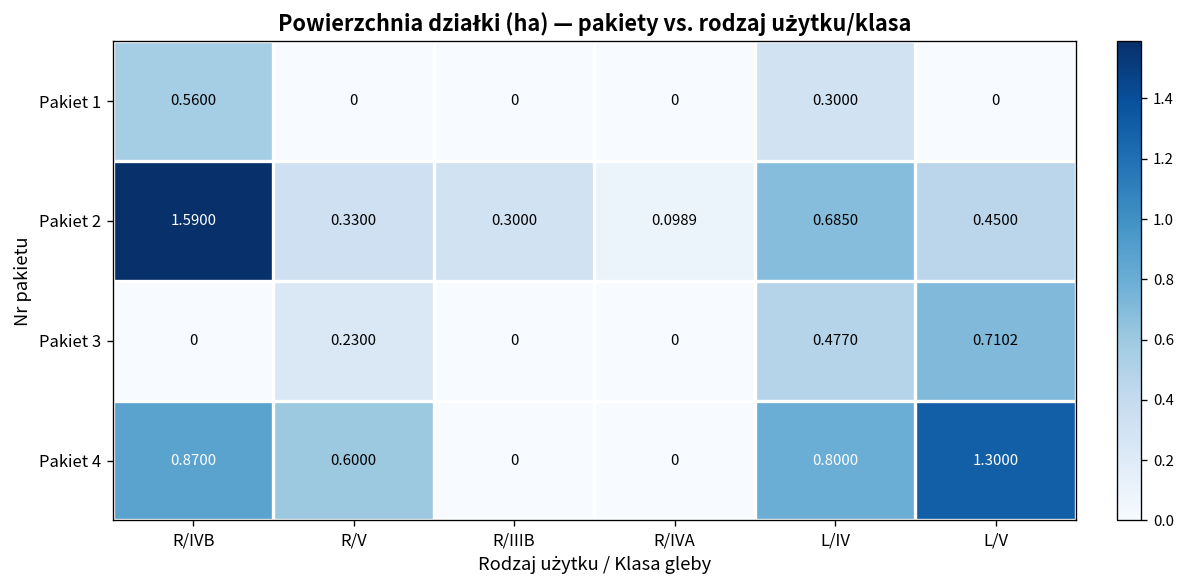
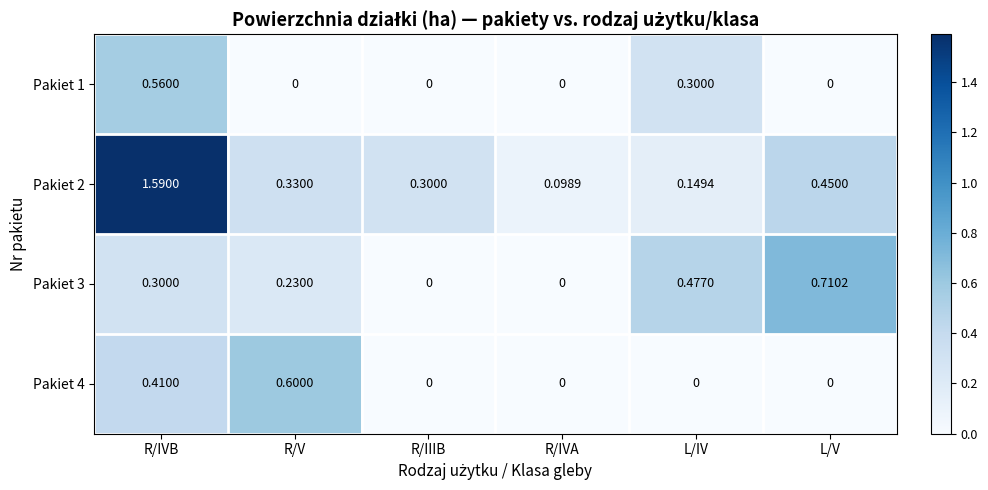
Pakiet 2, L/IV: 0.6850 -> 0.1494
Pakiet 3, R/IVB: 0 -> 0.3000
Pakiet 4, R/IVB: 0.8700 -> 0.4100
Pakiet 4, L/IV: 0.8000 -> 0
Pakiet 4, L/V: 1.3000 -> 0
